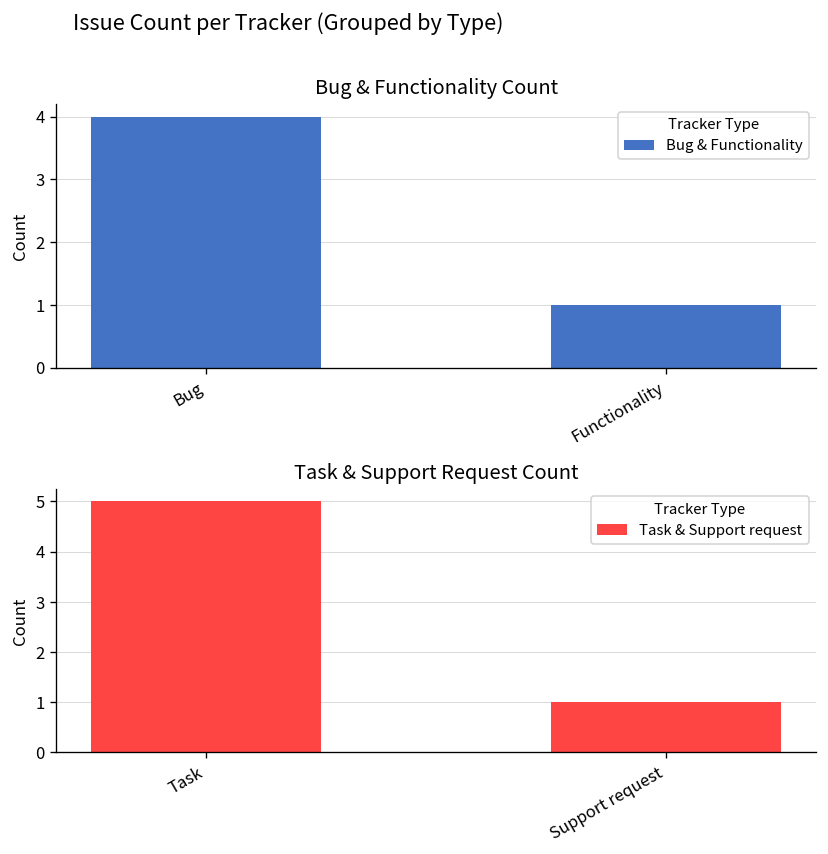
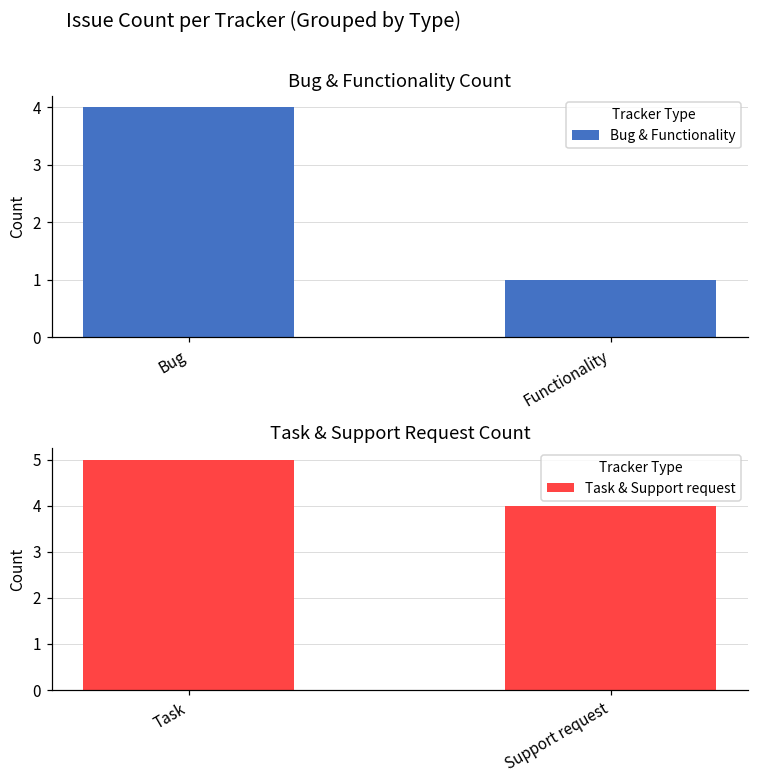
Task & Support Request Count, Support request: 1 -> 4
